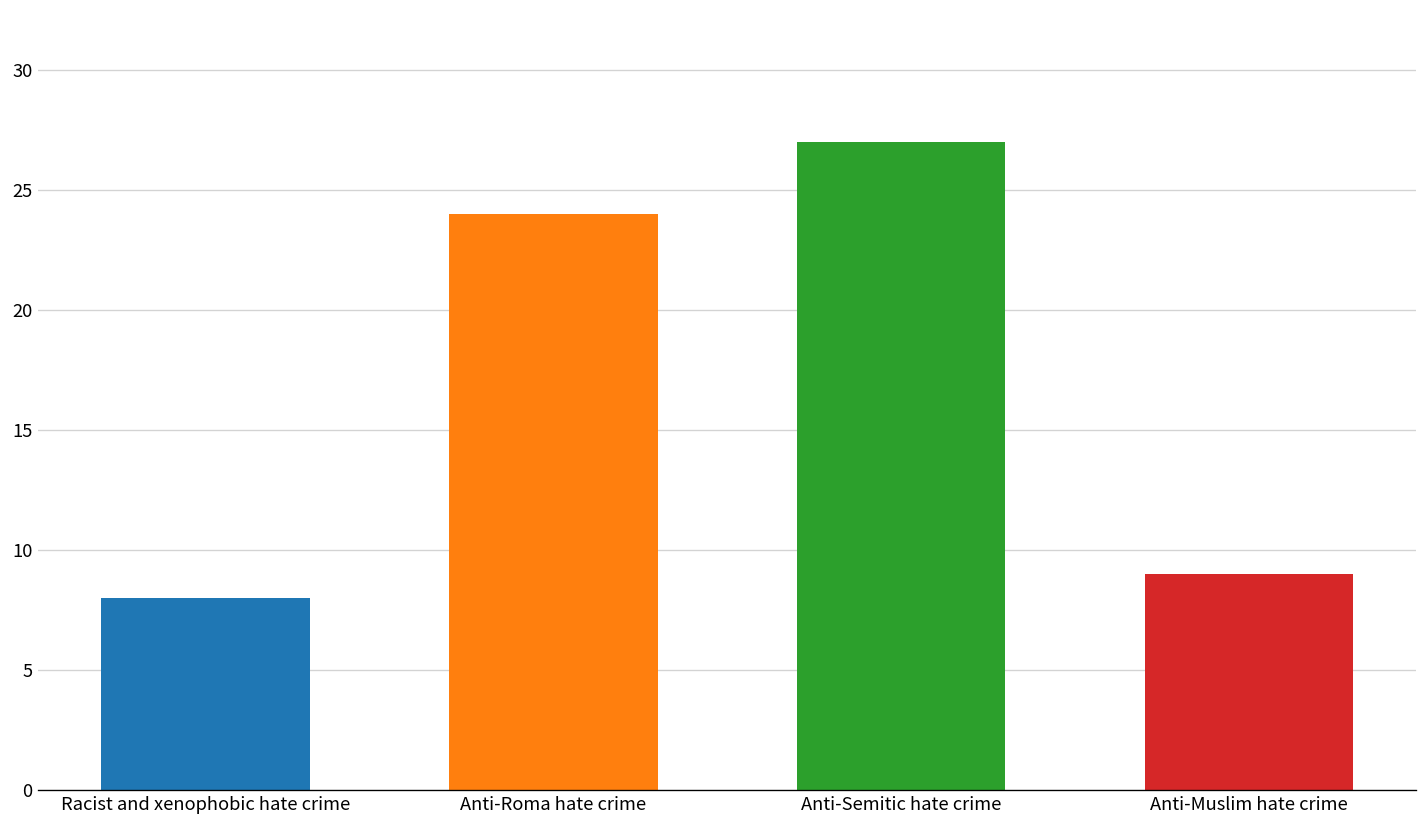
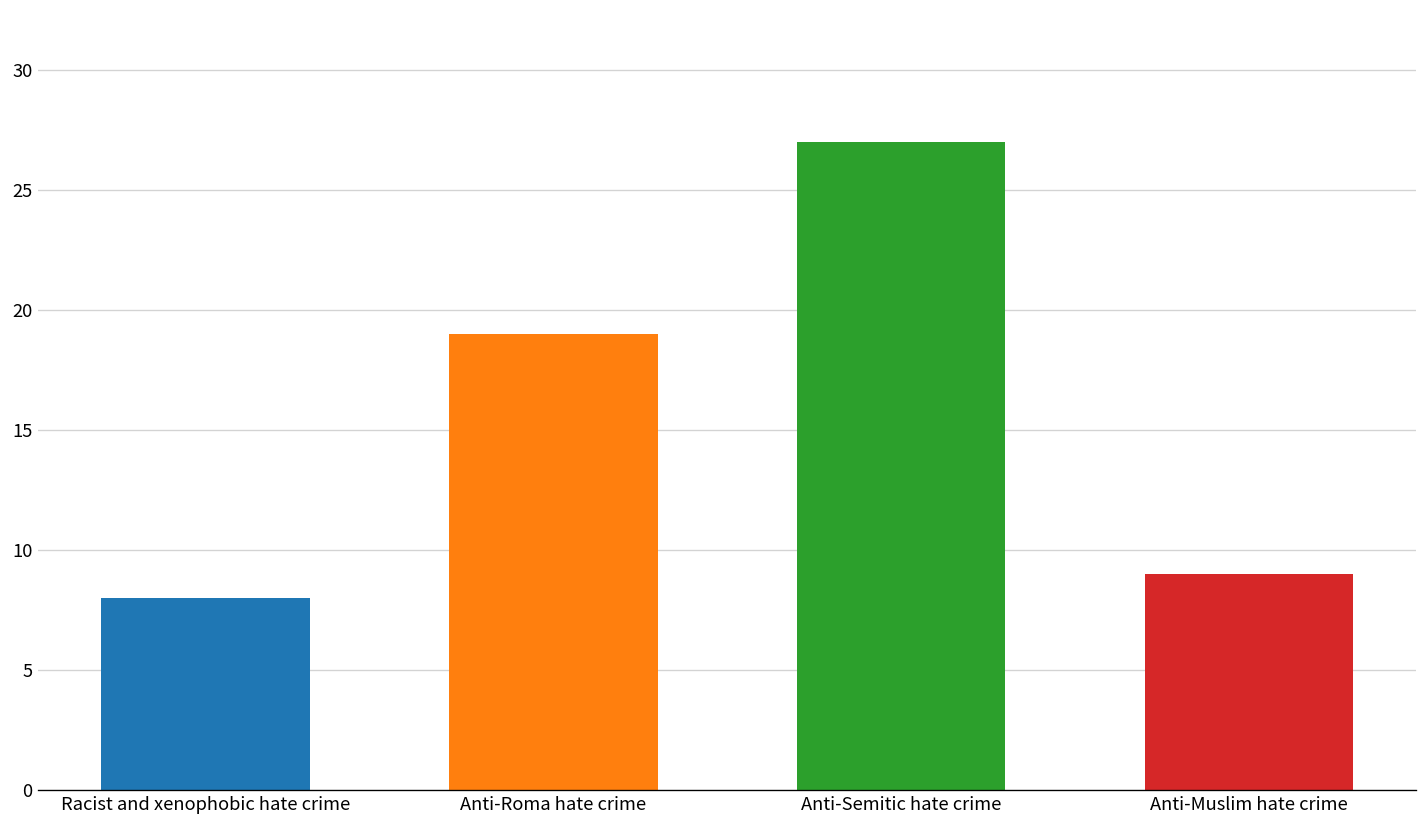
Anti-Roma hate crime: 24 -> 19
